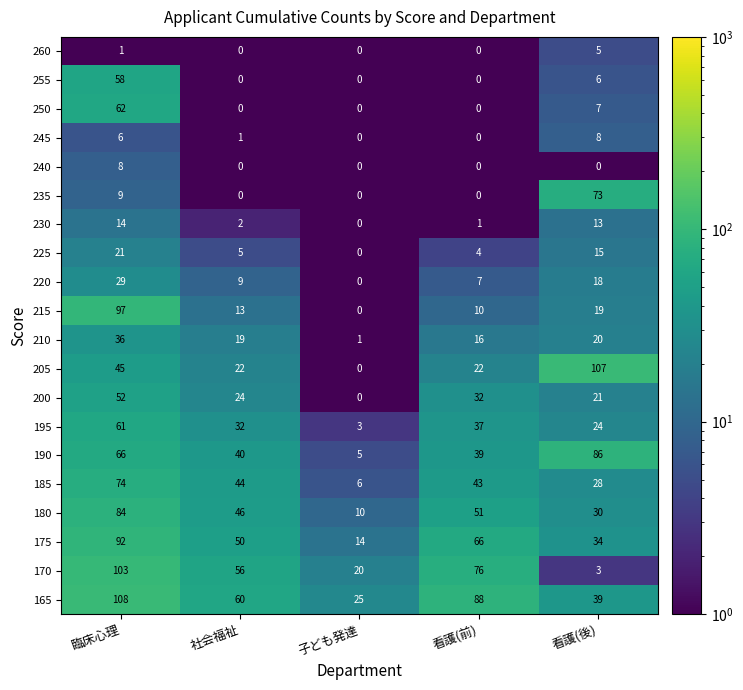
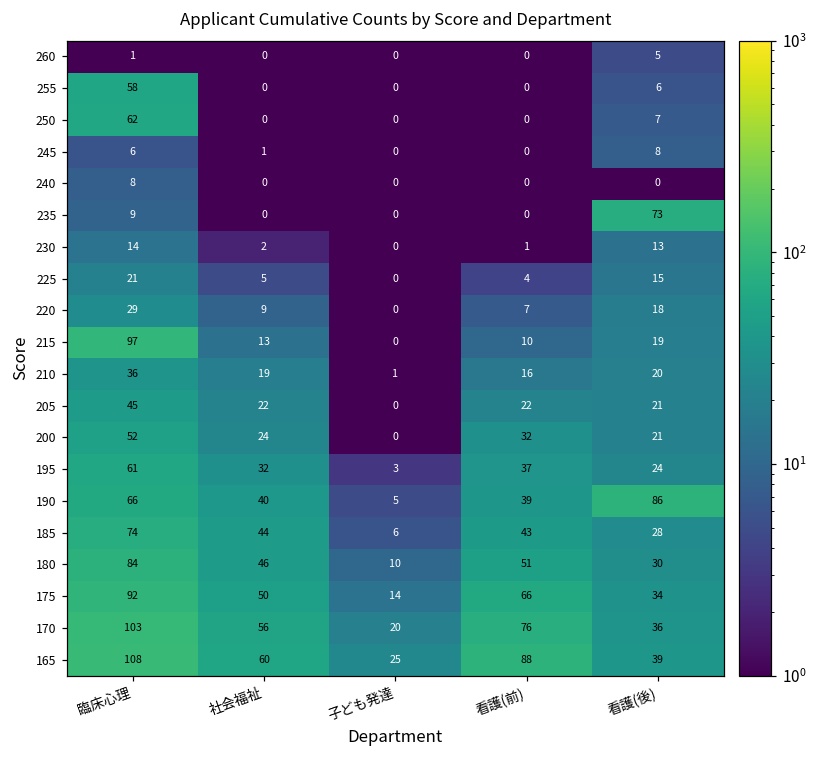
205, 看護(後): 107 -> 21
170, 看護(後): 3 -> 36
